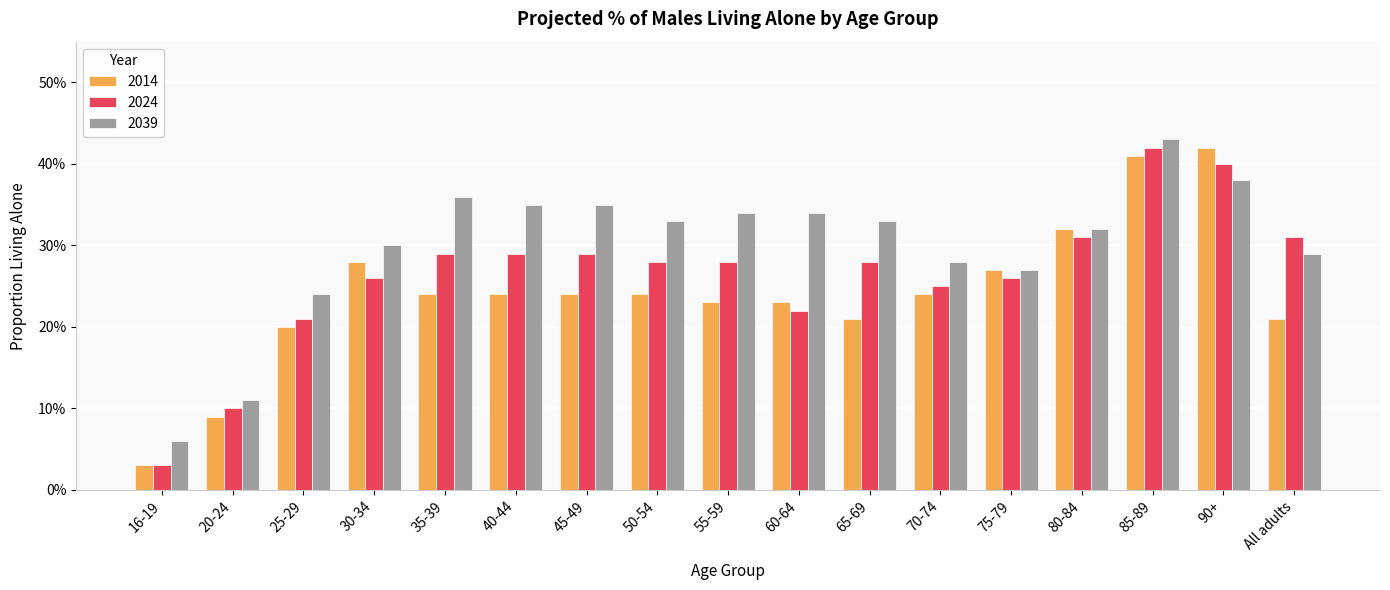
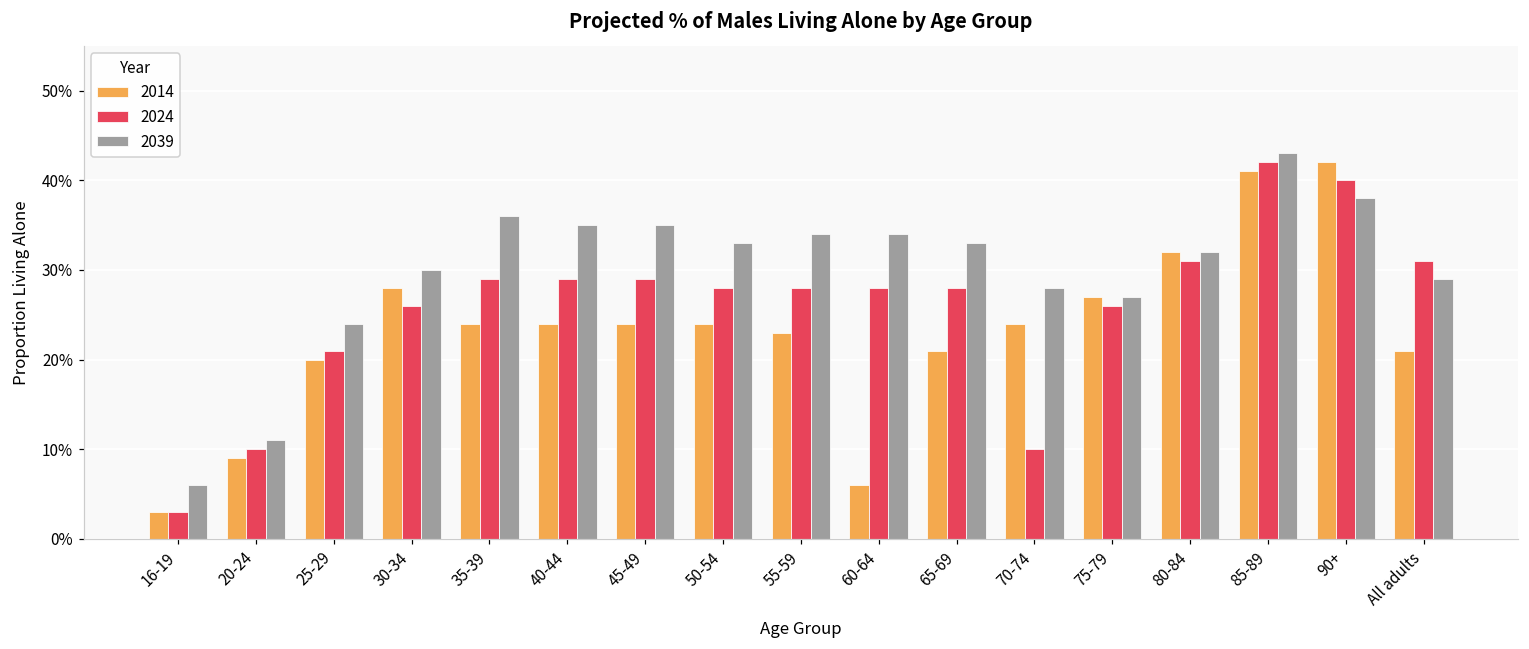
2014, 60-64: 23% -> 6%
2024, 60-64: 22% -> 28%
2024, 70-74: 25% -> 10%
